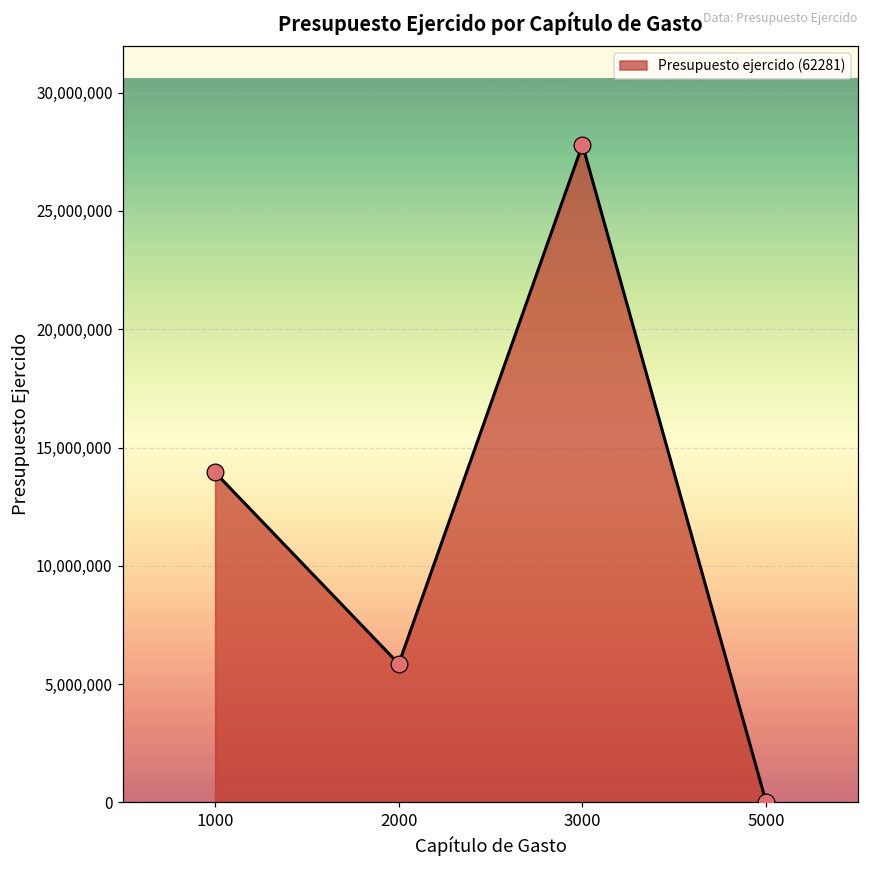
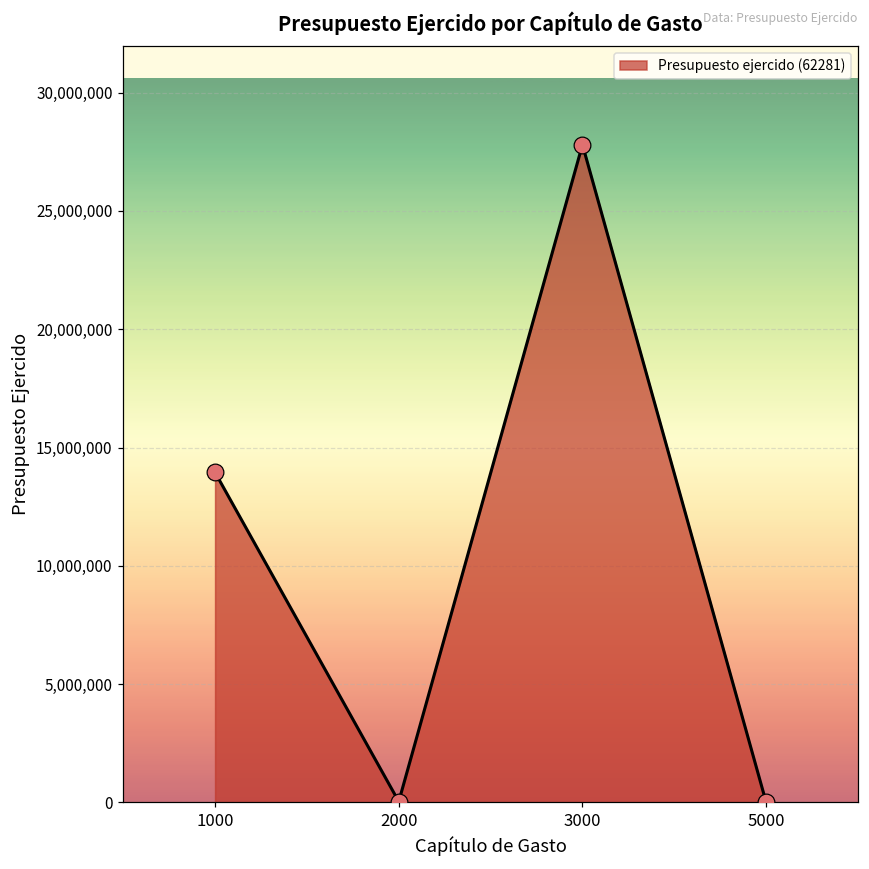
2000: 5,900,000 -> 0
